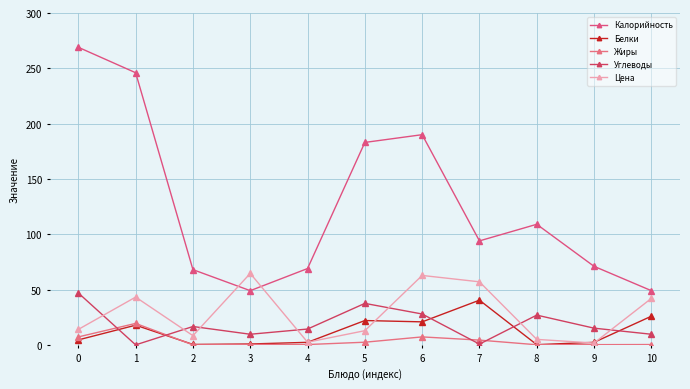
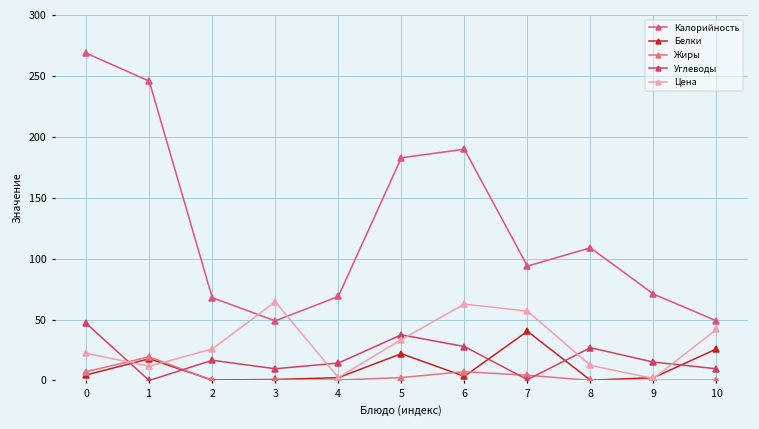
Цена, 0: 14 -> 22
Цена, 1: 43 -> 12
Цена, 2: 8 -> 26
Цена, 5: 13 -> 34
Белки, 6: 21 -> 3
Цена, 8: 5 -> 12
